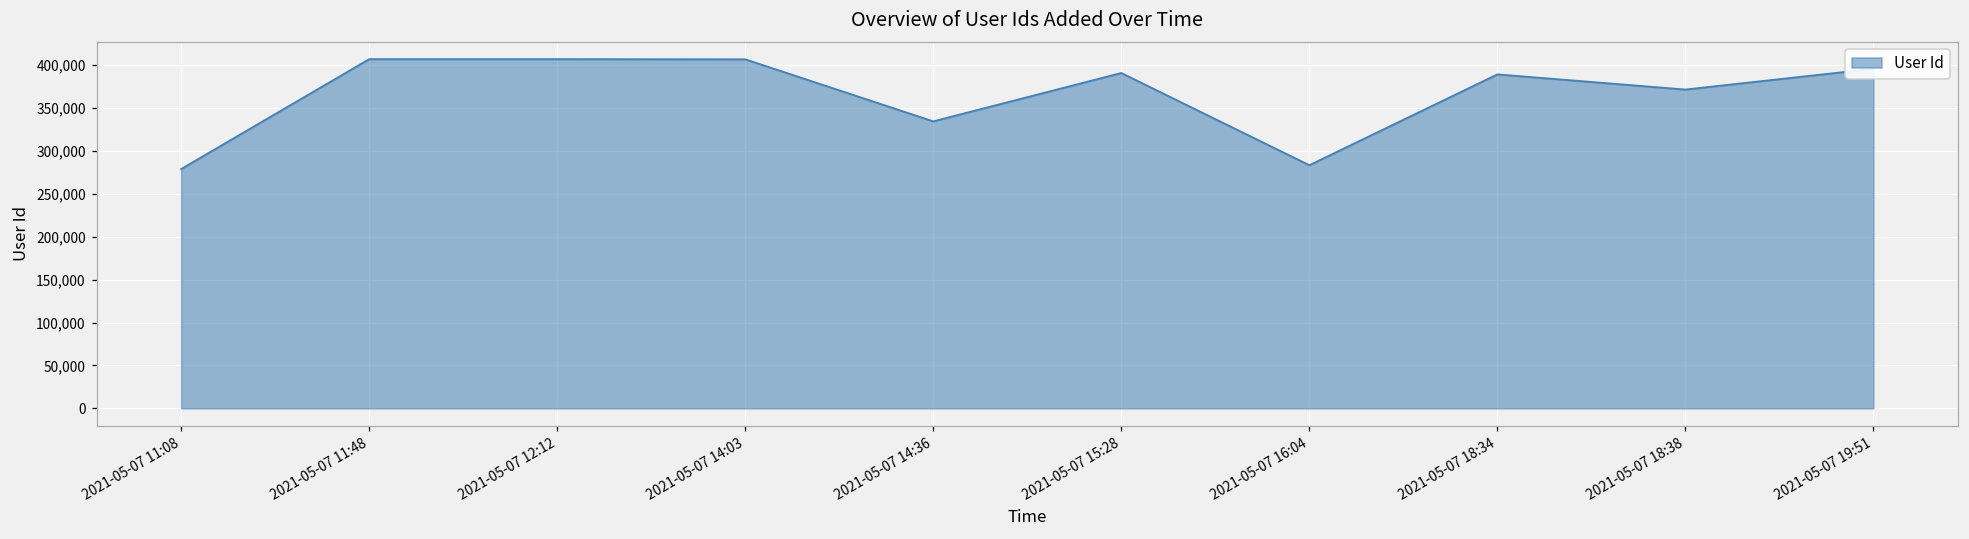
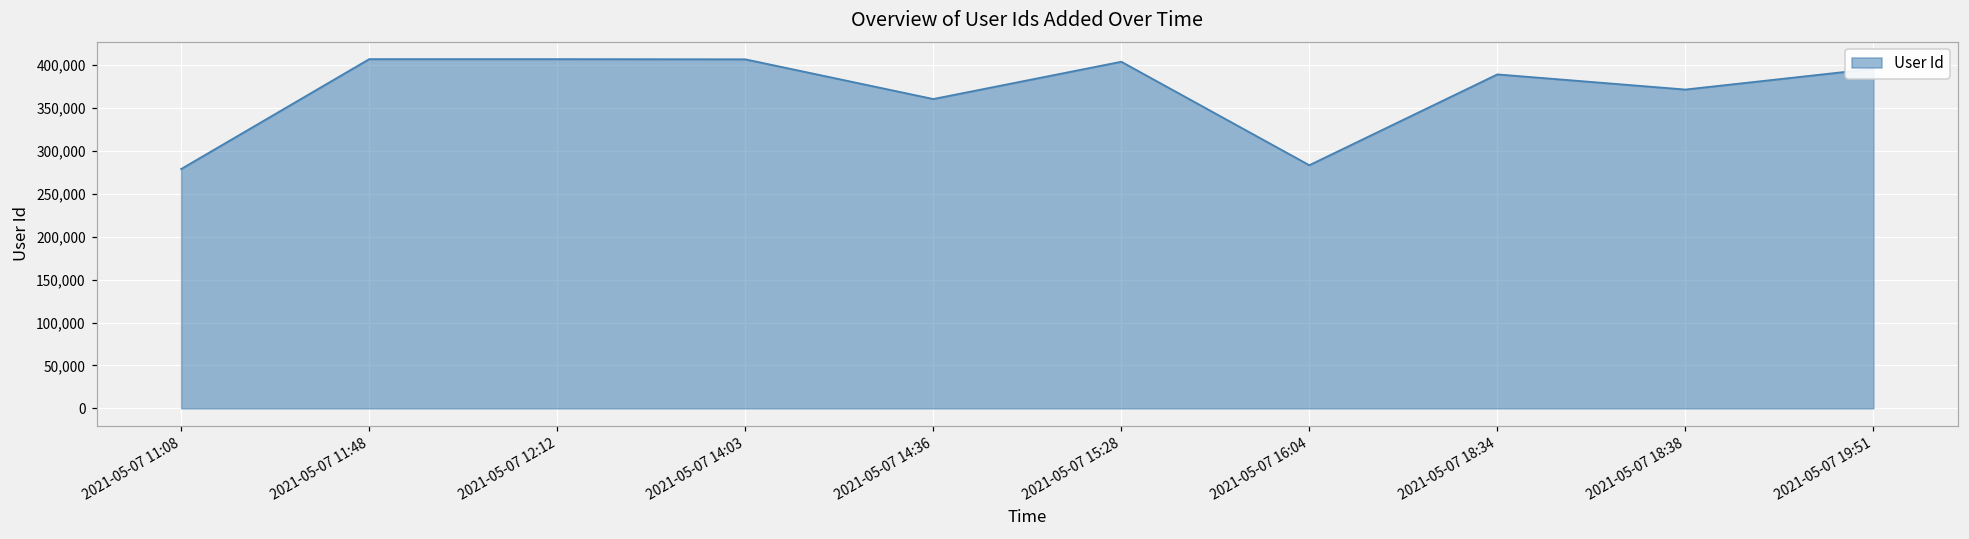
2021-05-07 14:36: 330,000 -> 360,000
2021-05-07 15:28: 390,000 -> 400,000
